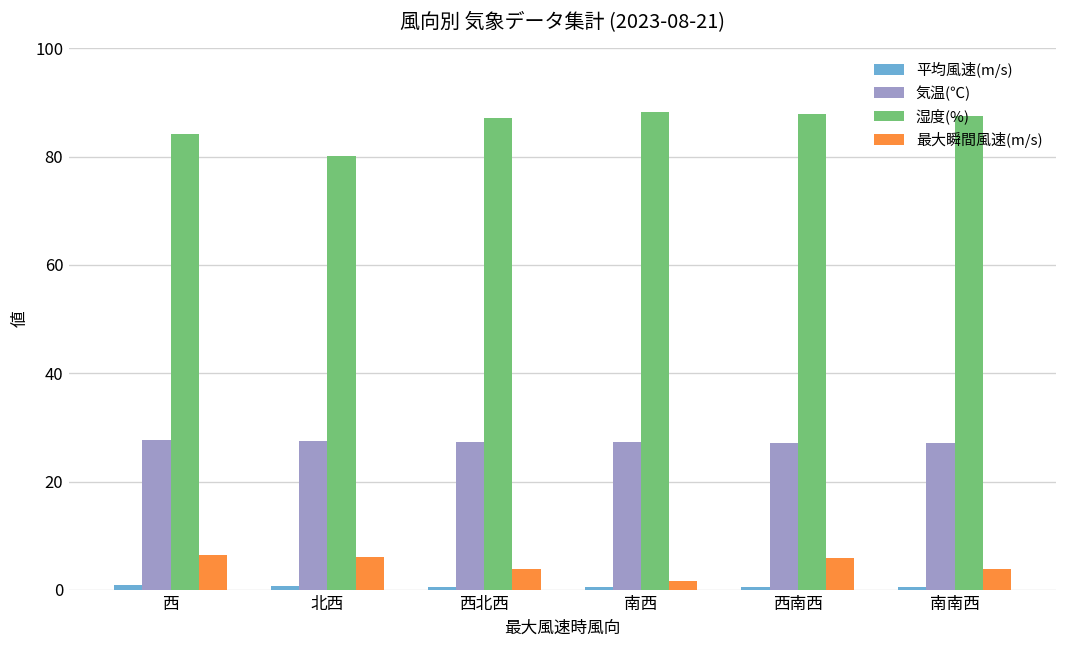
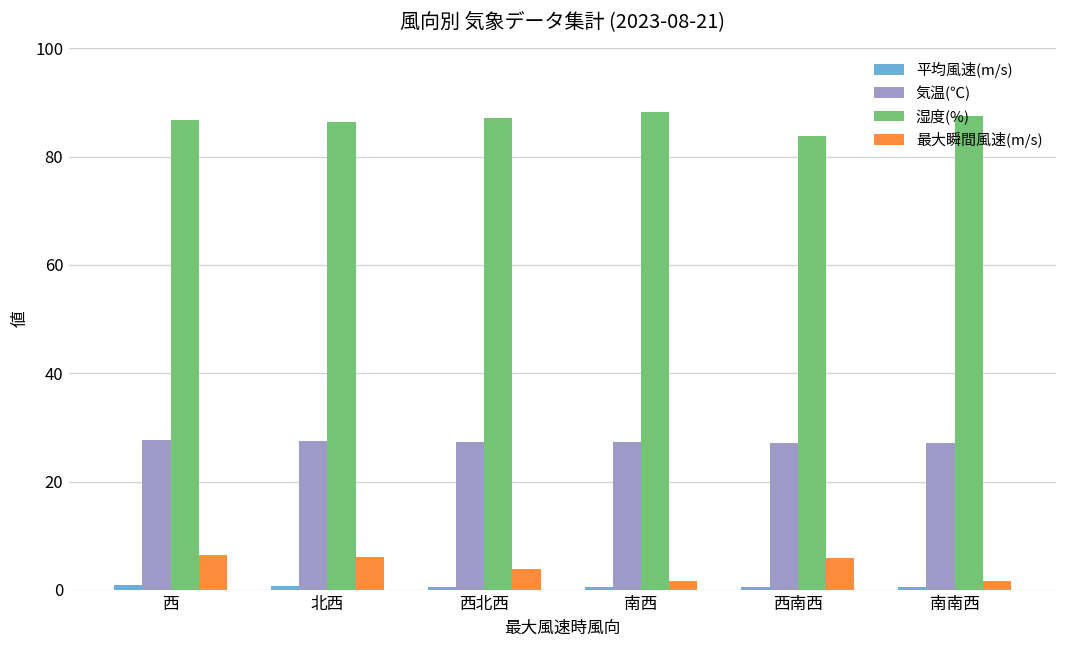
湿度(%), 西: 84 -> 87
湿度(%), 北西: 80 -> 86
湿度(%), 西南西: 88 -> 84
最大瞬間風速(m/s), 南南西: 4 -> 2
